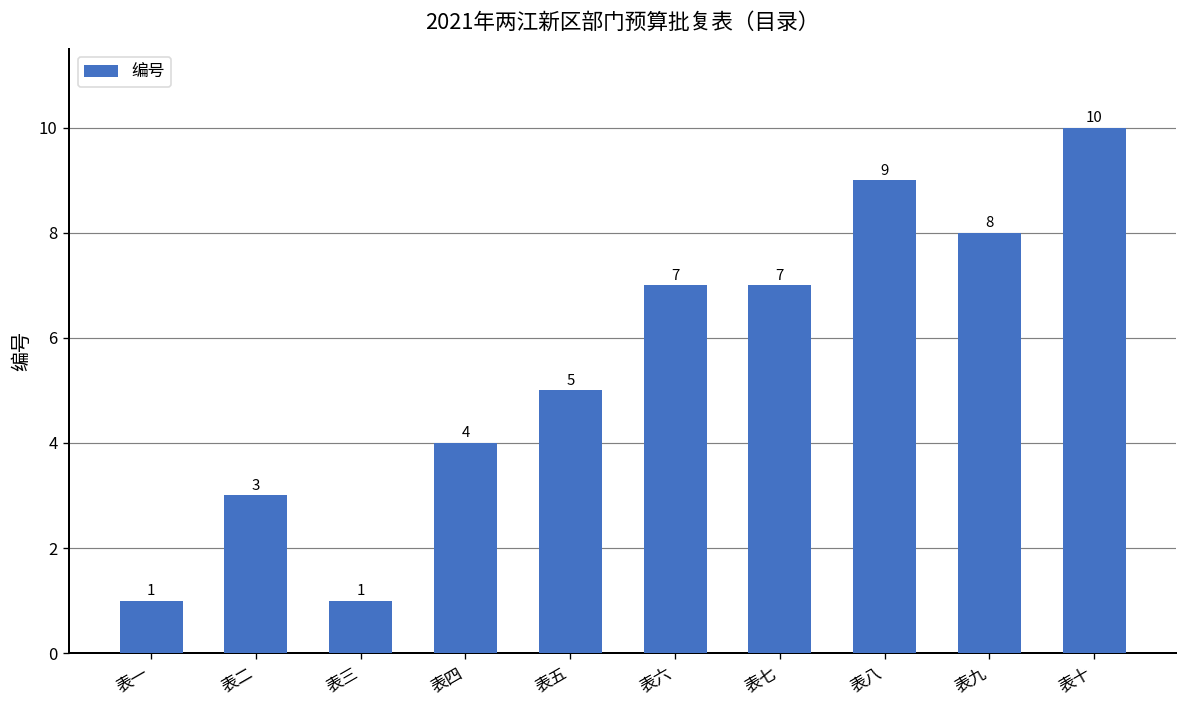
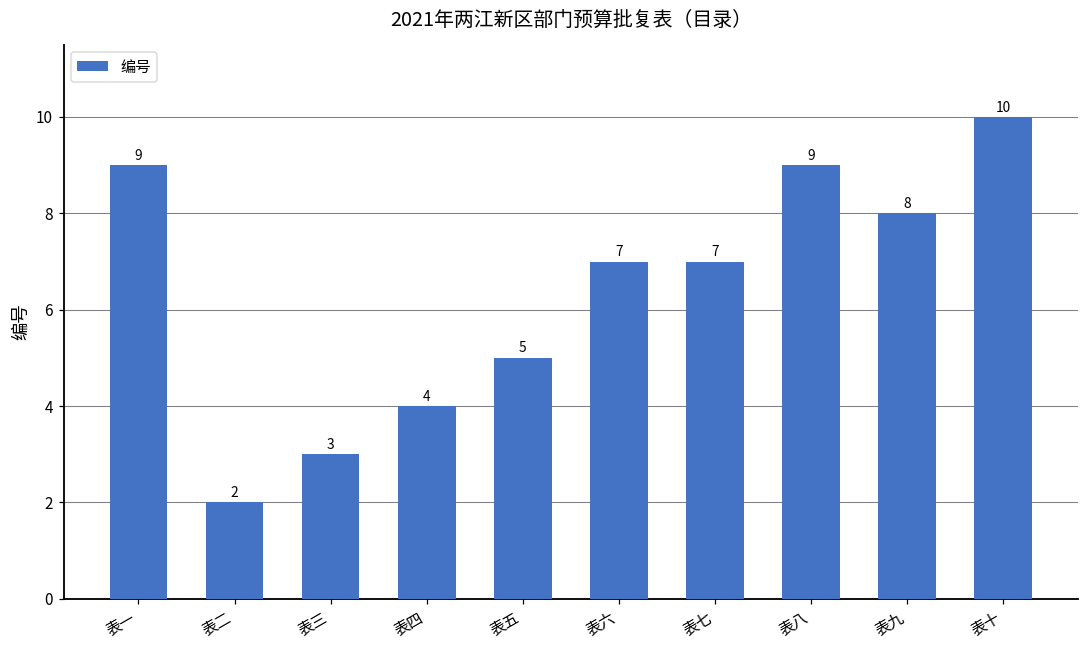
表一: 1 -> 9
表二: 3 -> 2
表三: 1 -> 3
